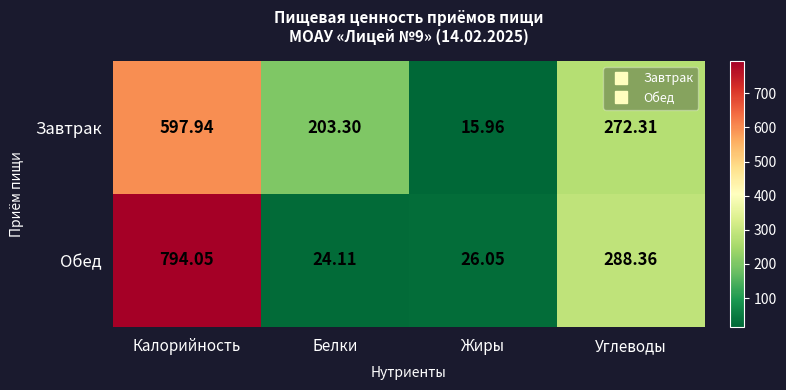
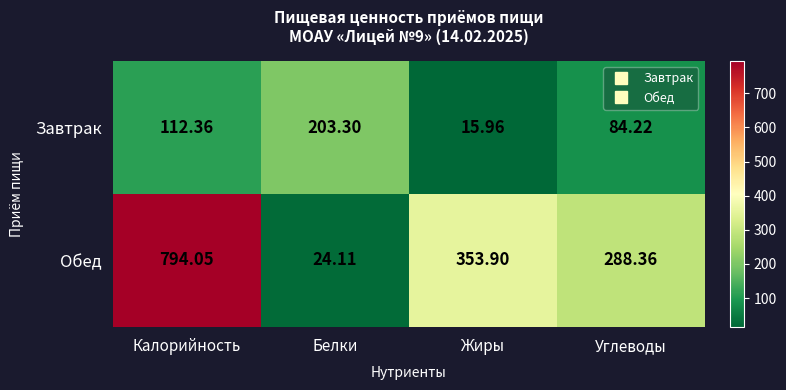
Завтрак, Калорийность: 597.94 -> 112.36
Завтрак, Углеводы: 272.31 -> 84.22
Обед, Жиры: 26.05 -> 353.90
